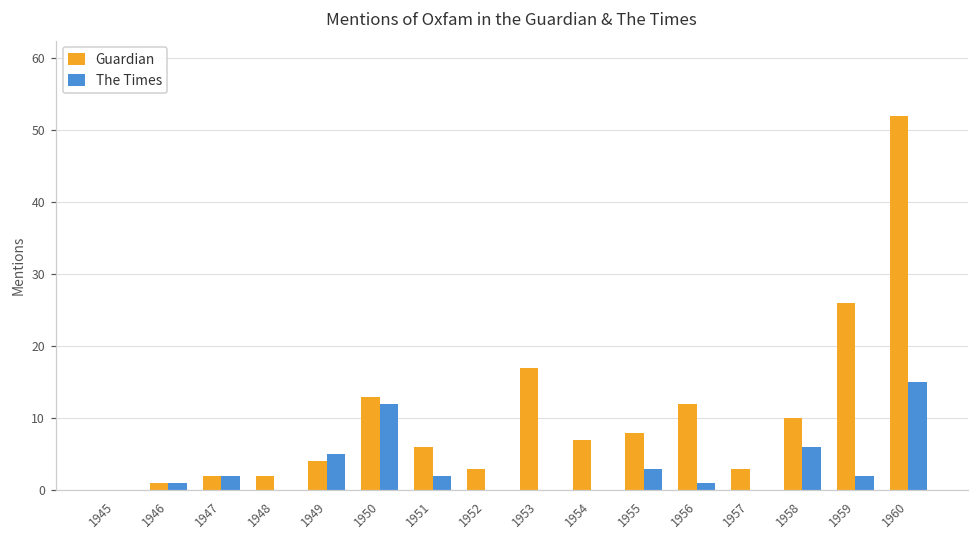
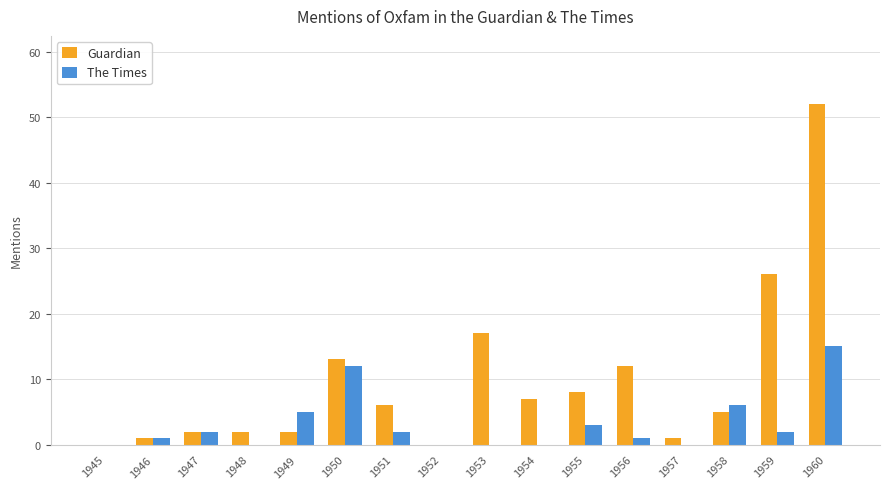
Guardian, 1949: 4 -> 2
Guardian, 1952: 3 -> 0
Guardian, 1957: 3 -> 1
Guardian, 1958: 10 -> 5
